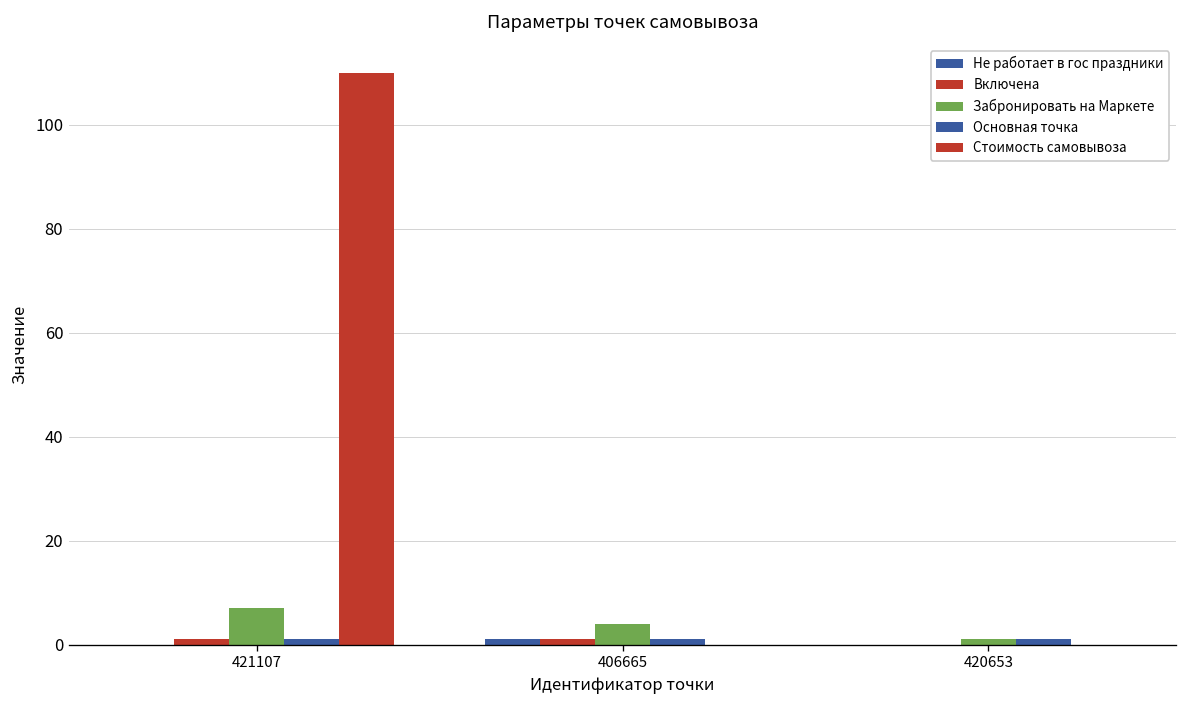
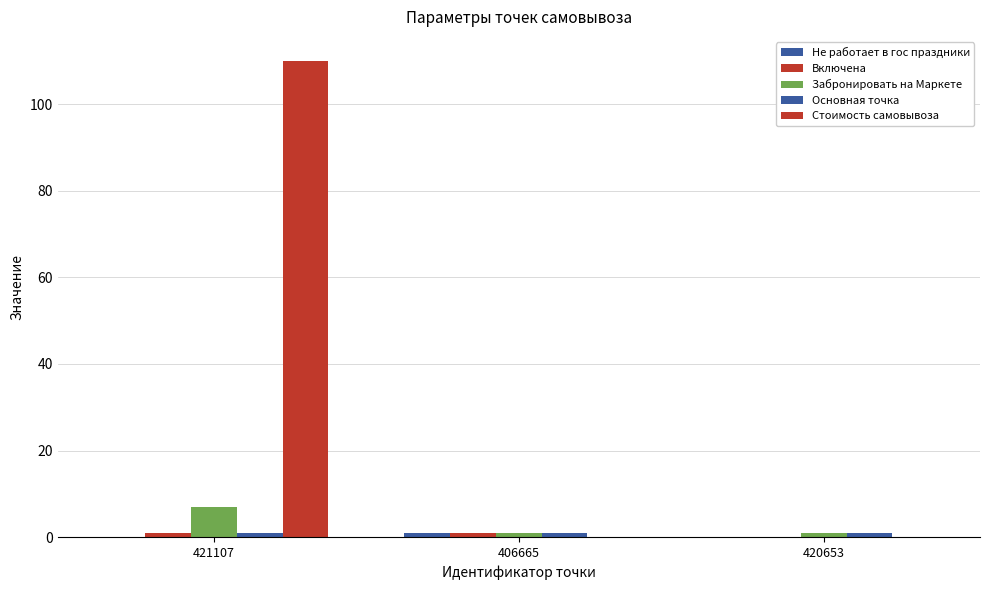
Забронировать на Маркете, 406665: 4 -> 1
